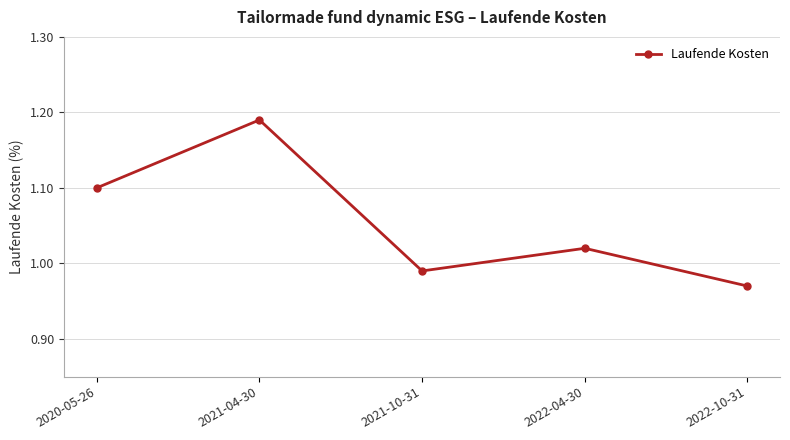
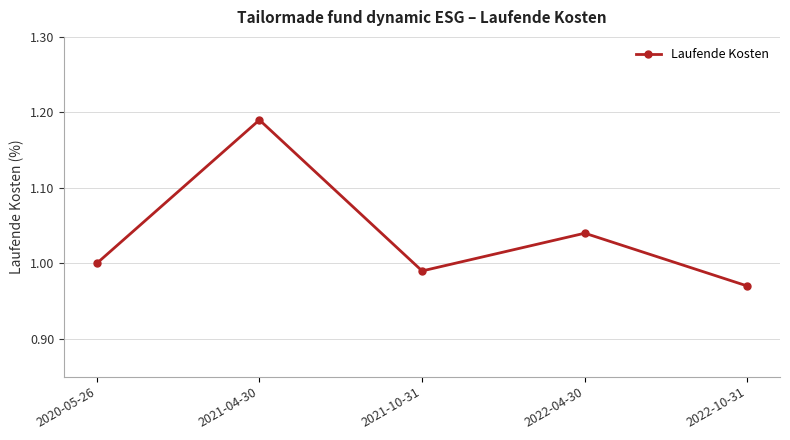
2020-05-26: 1.1 -> 1.0
2022-04-30: 1.02 -> 1.04
